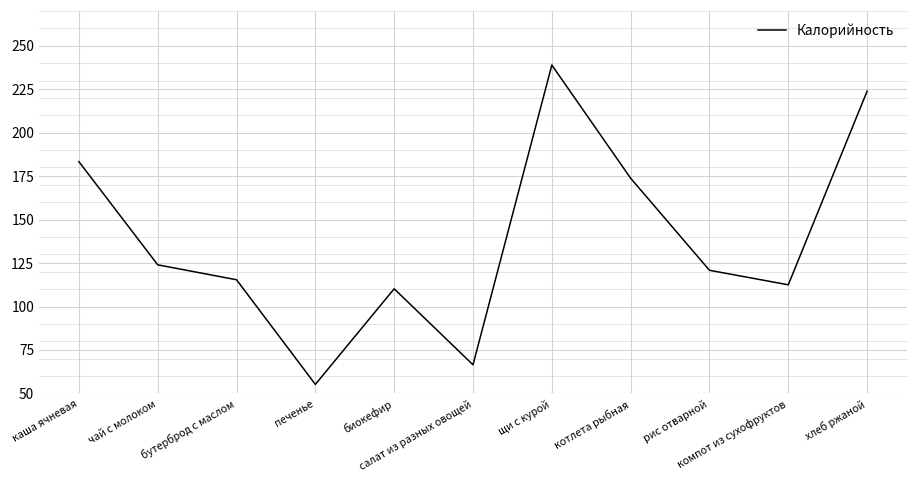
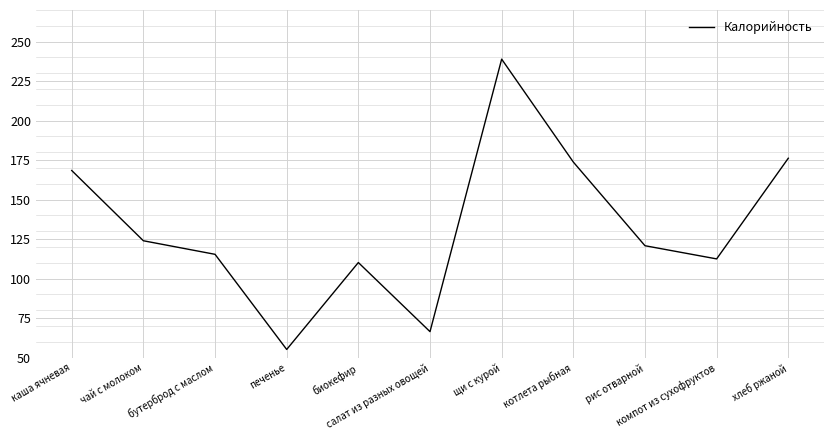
каша ячневая: 183 -> 168
хлеб ржаной: 224 -> 176
